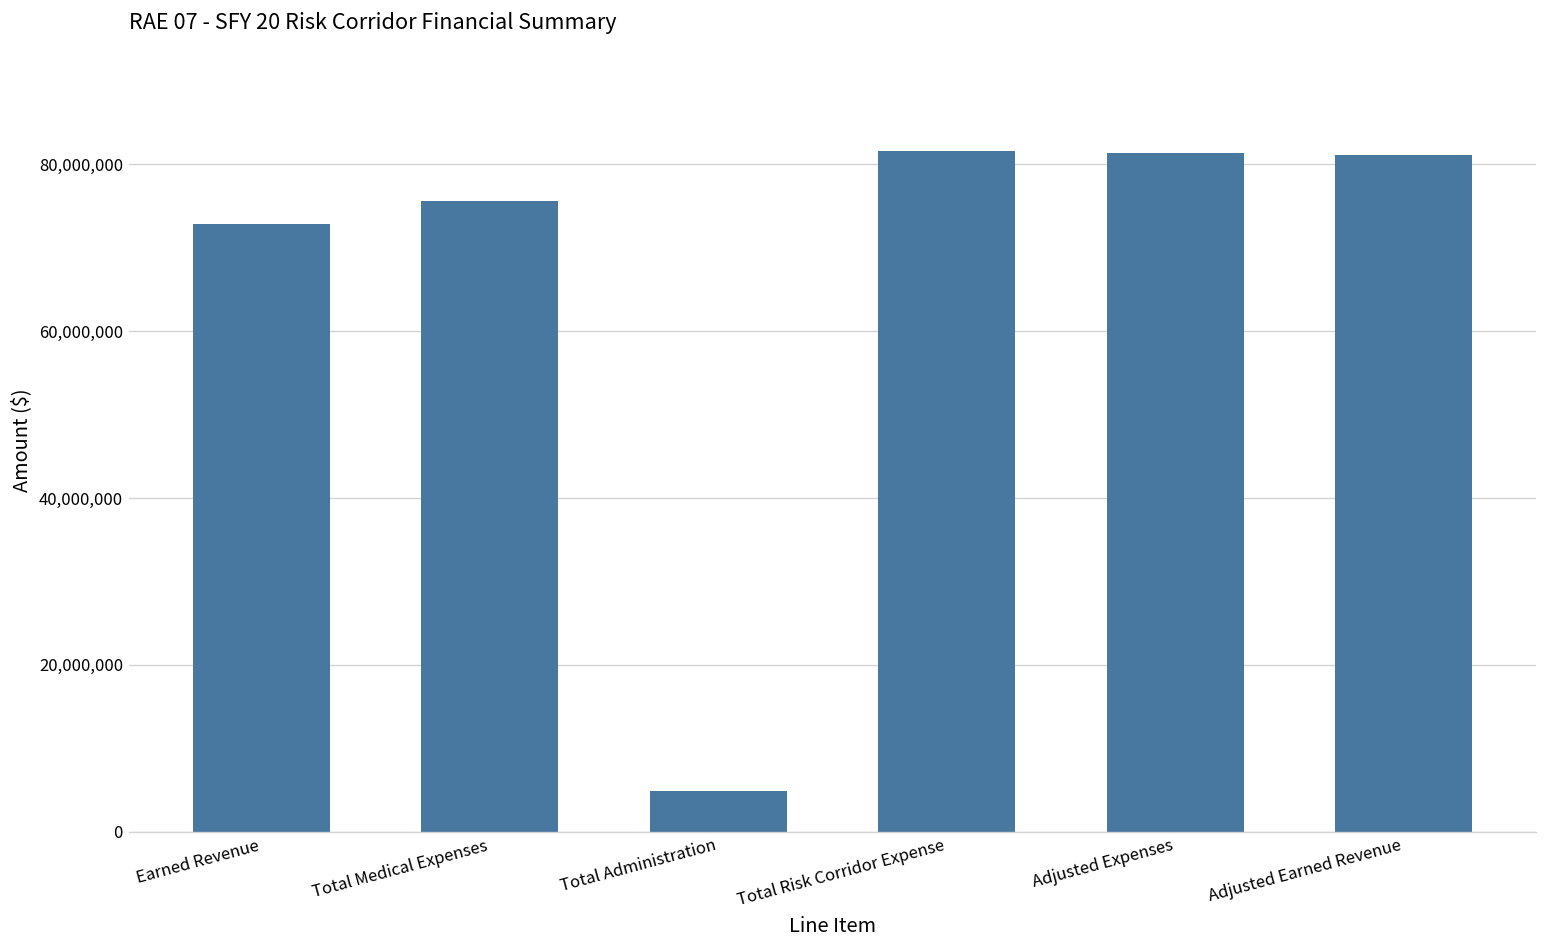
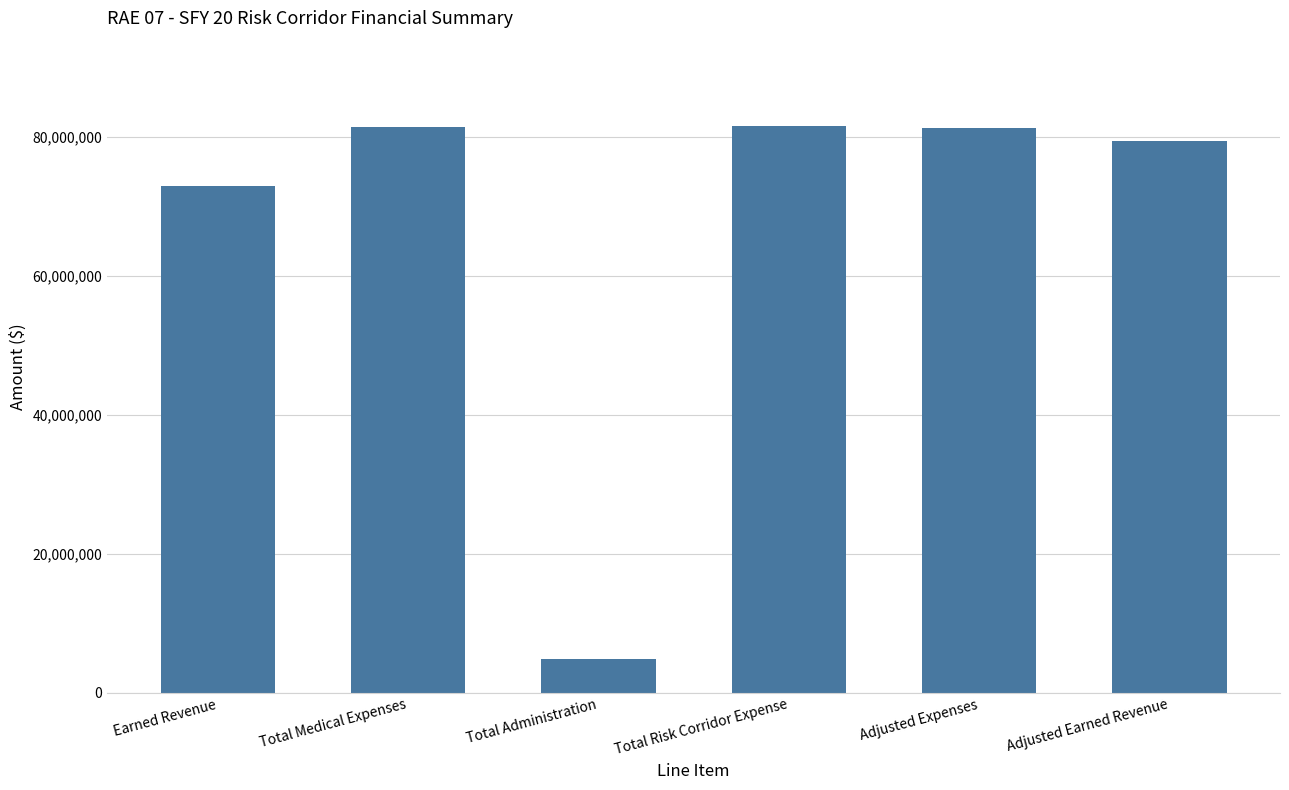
Total Medical Expenses: 76,000,000 -> 81,000,000
Adjusted Earned Revenue: 81,000,000 -> 79,000,000
